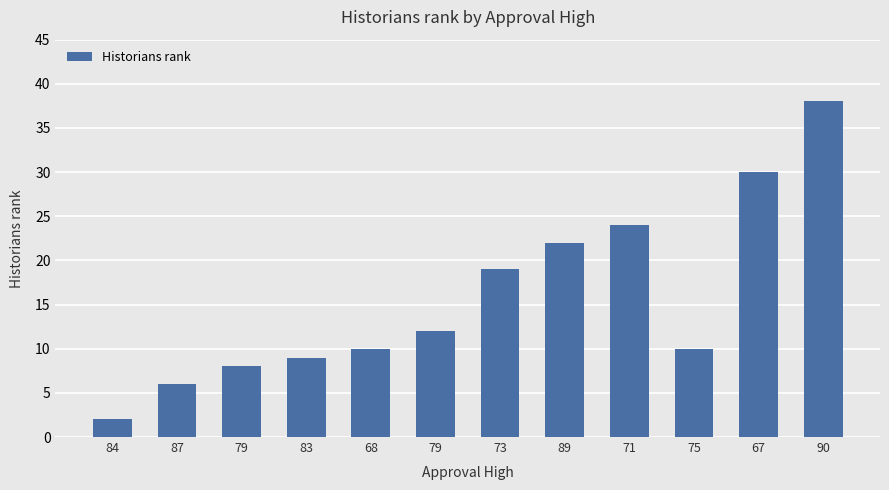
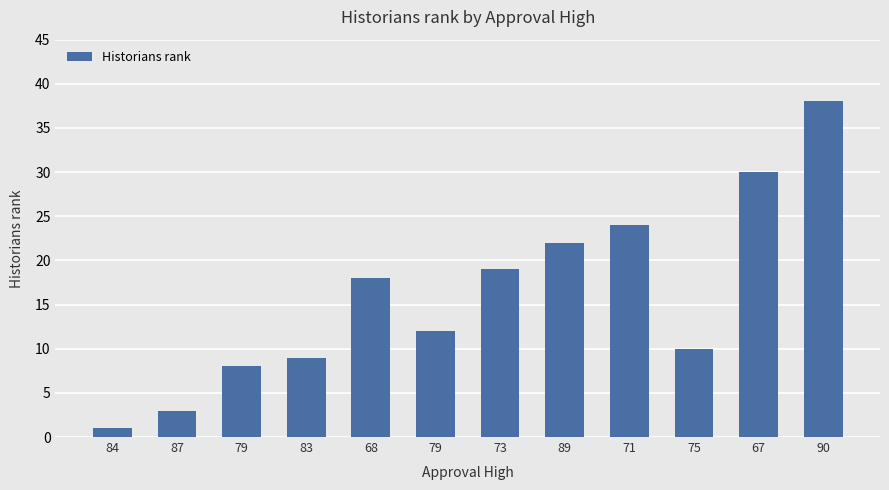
84: 2 -> 1
87: 6 -> 3
68: 10 -> 18
